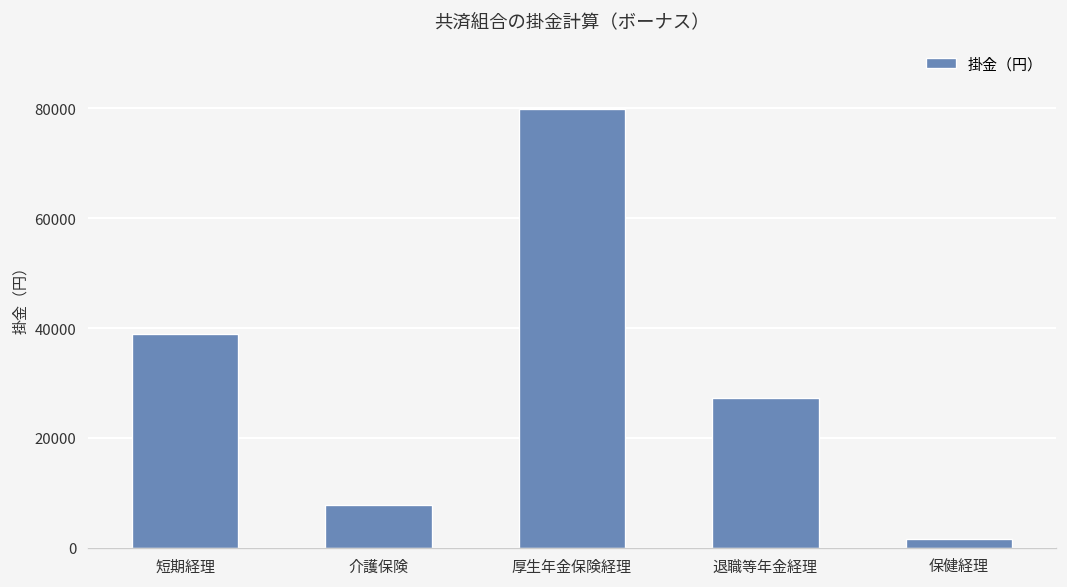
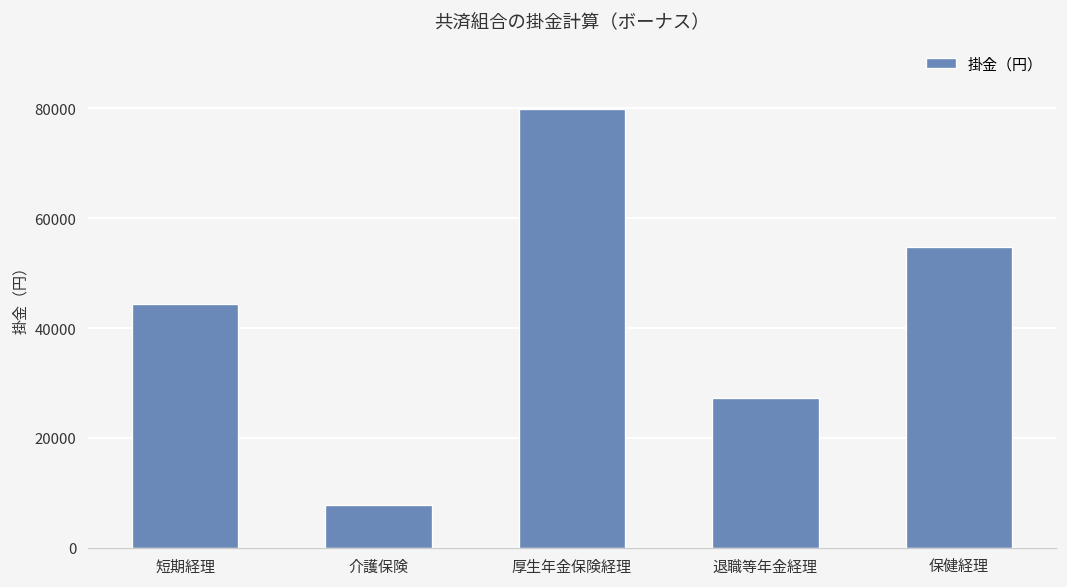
短期経理: 39000 -> 44000
保健経理: 2000 -> 55000
